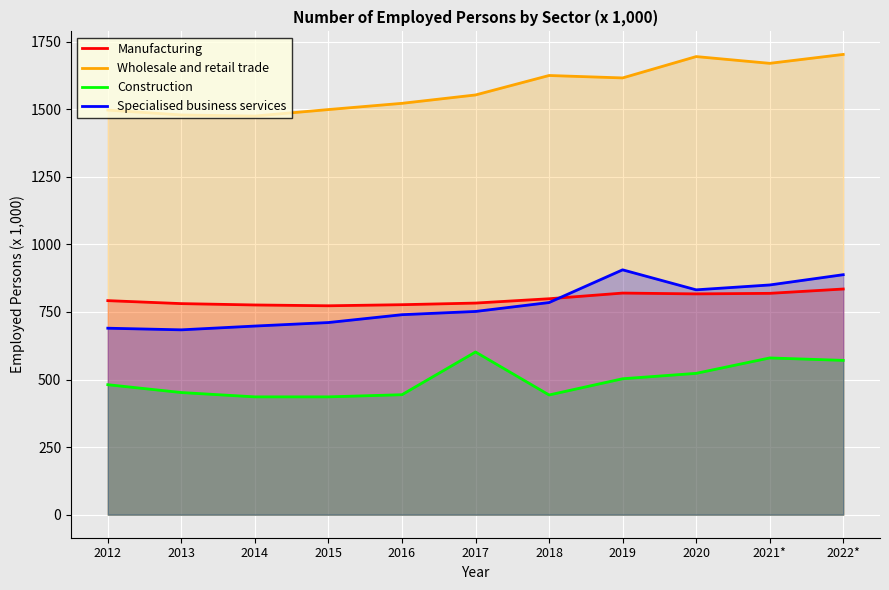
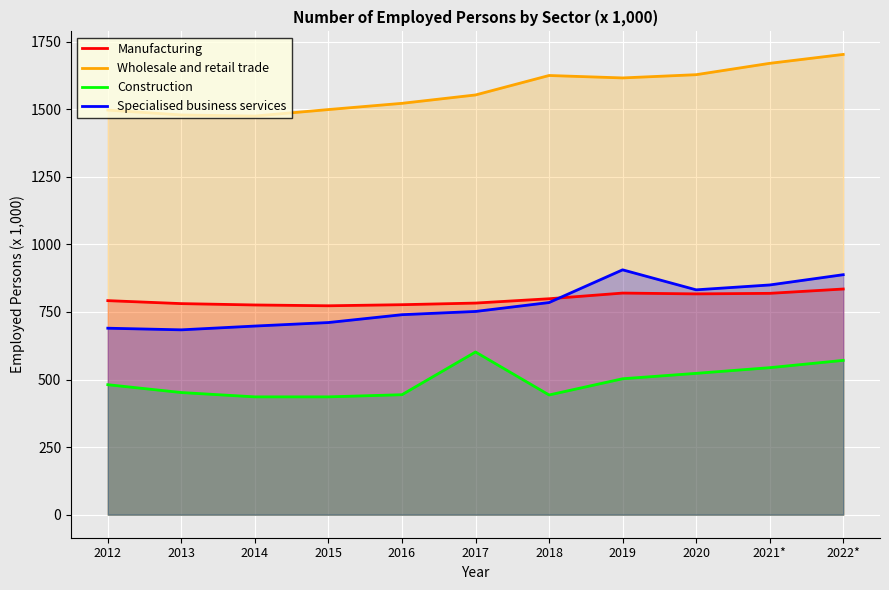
Wholesale and retail trade, 2020: 1700 -> 1630
Construction, 2021*: 580 -> 540
